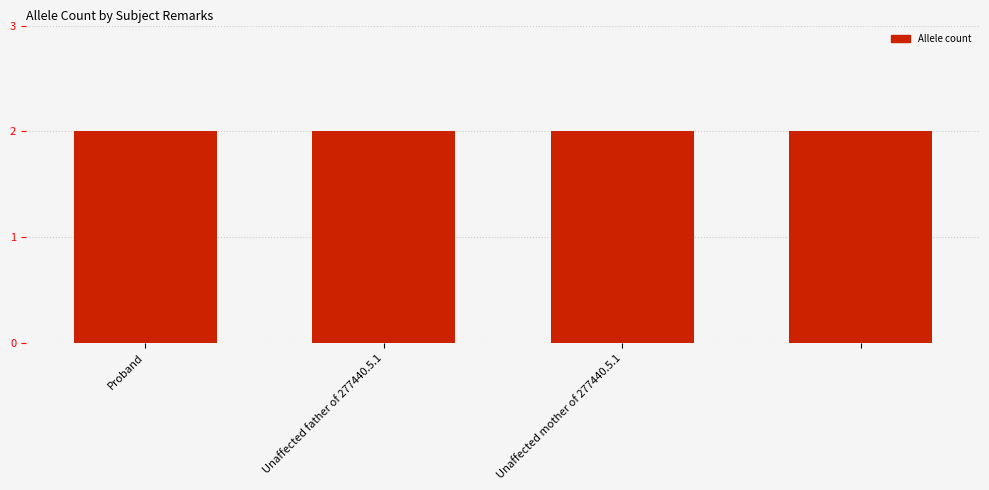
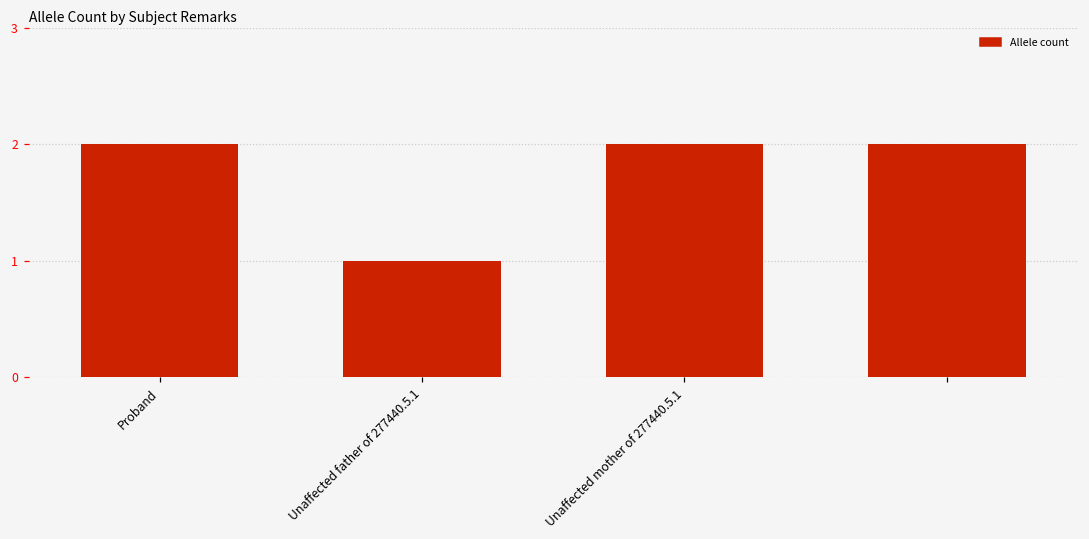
Unaffected father of 277440.5.1: 2 -> 1
